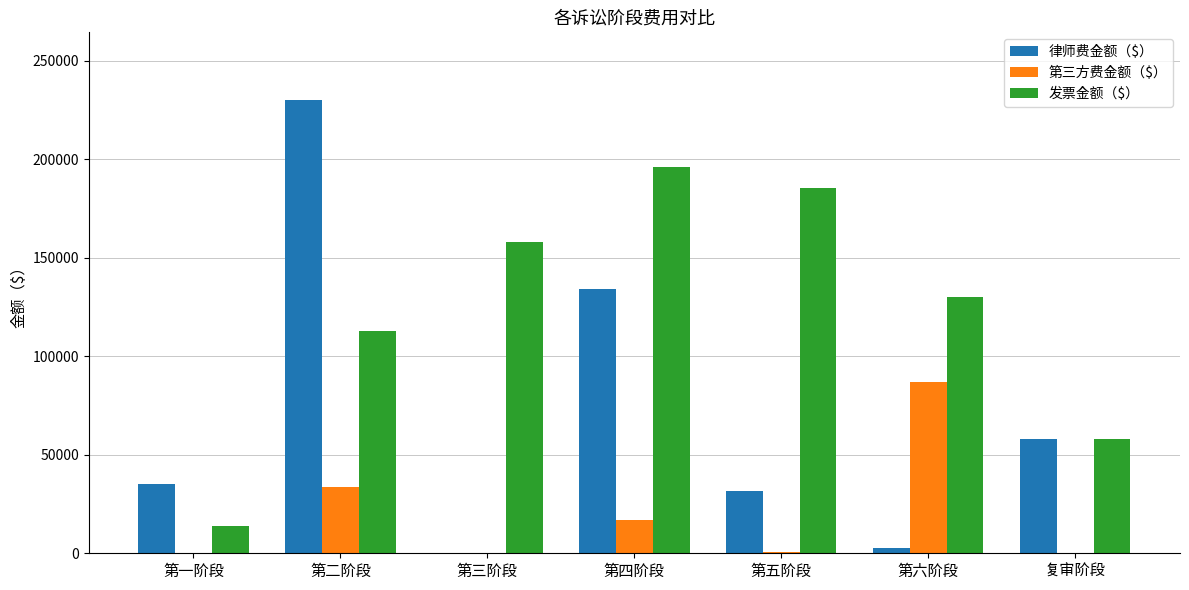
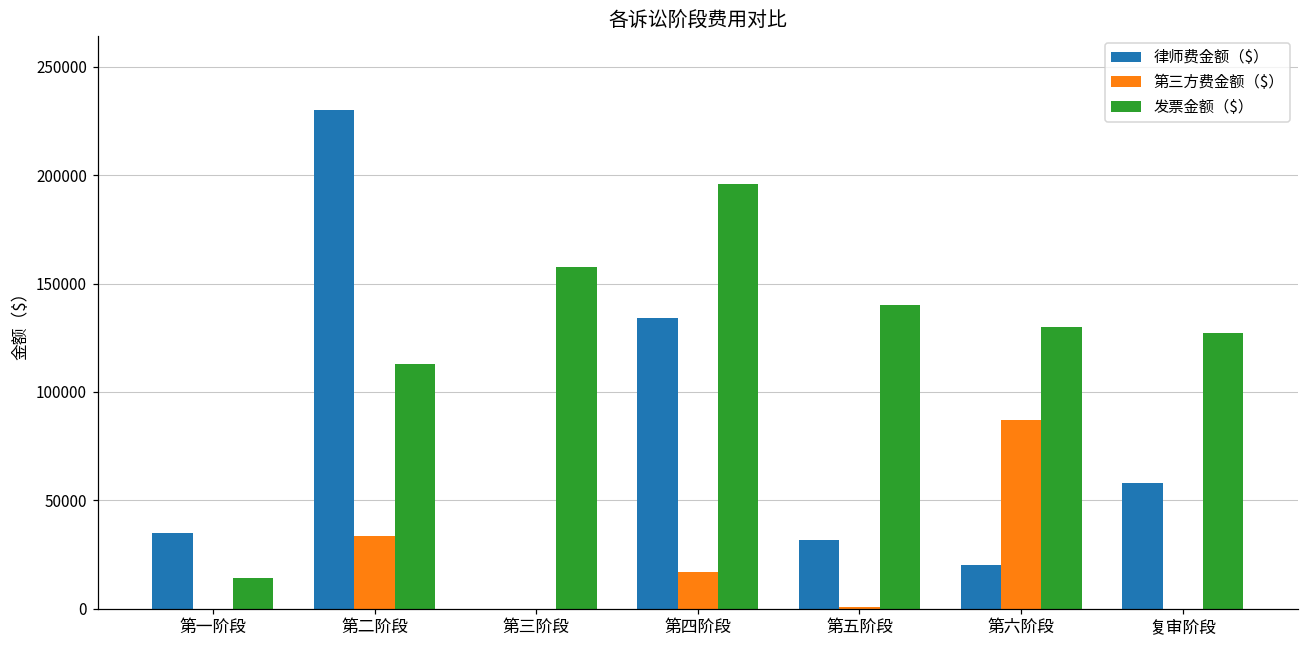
发票金额（$）, 第五阶段: 185000 -> 140000
律师费金额（$）, 第六阶段: 3000 -> 20000
发票金额（$）, 复审阶段: 58000 -> 127000
